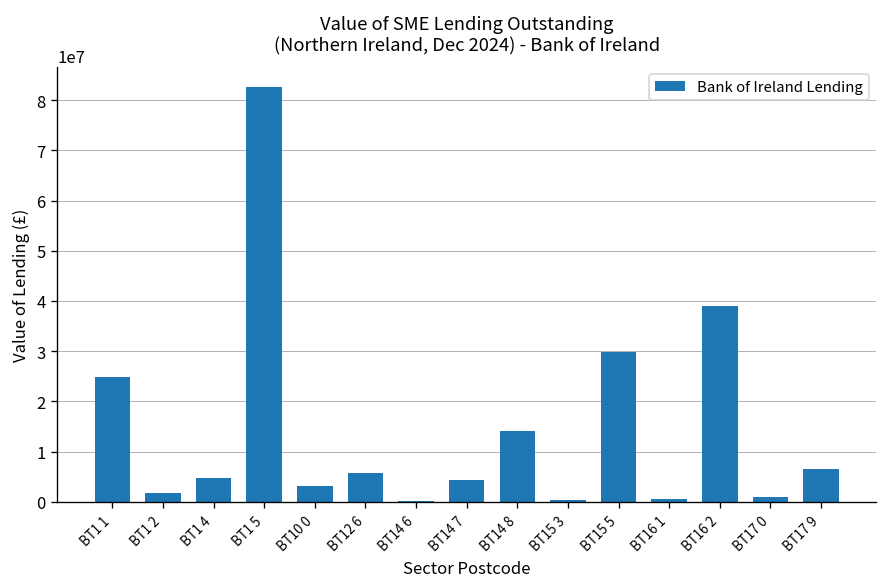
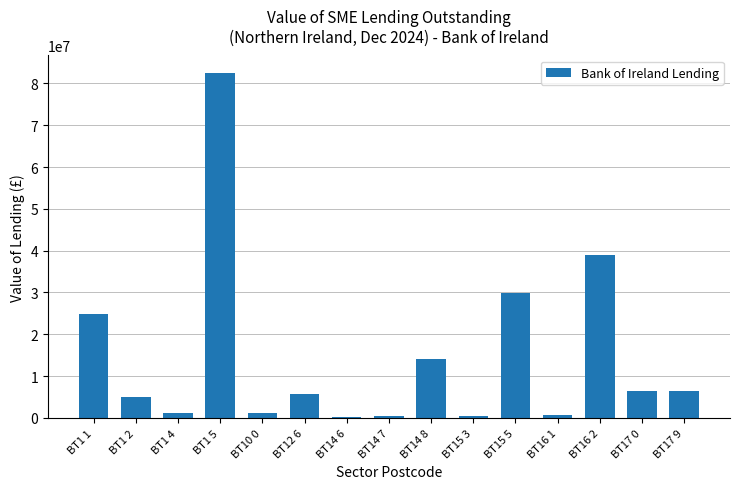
BT1 2: 2000000 -> 5000000
BT1 4: 5000000 -> 1000000
BT10 0: 3000000 -> 1000000
BT14 7: 4000000 -> 0
BT17 0: 1000000 -> 6000000
